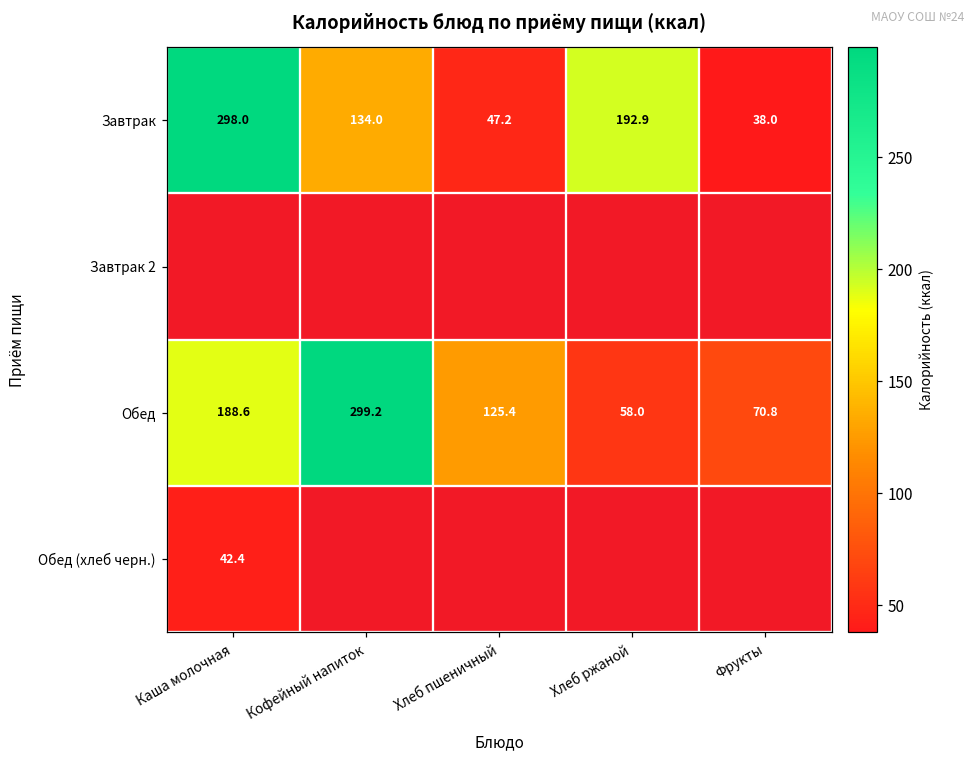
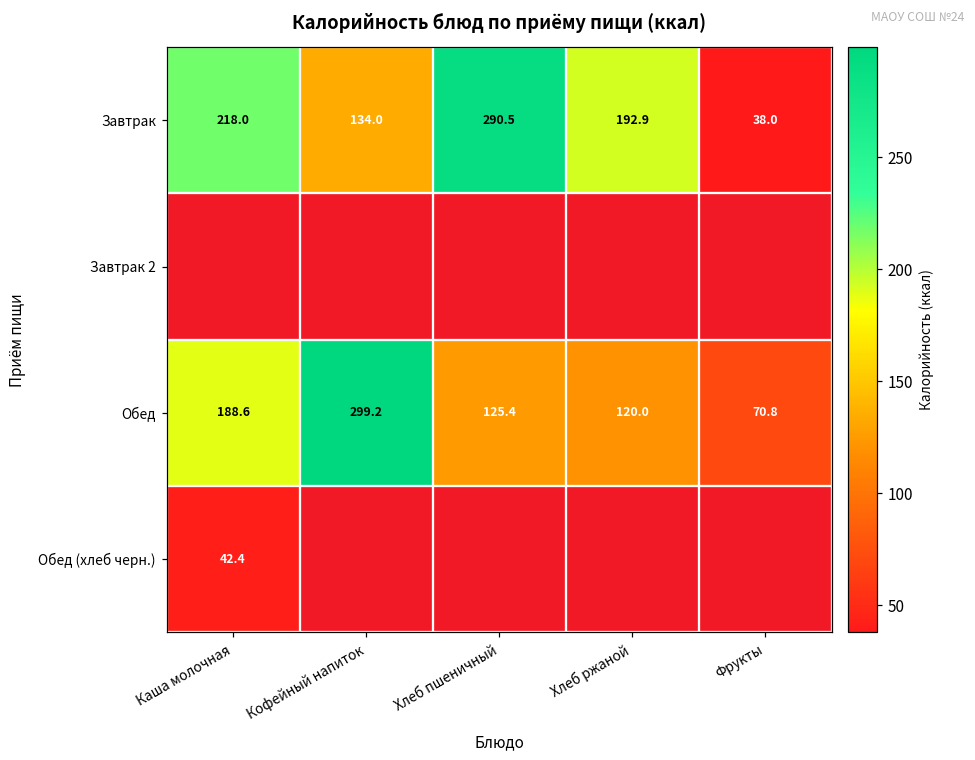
Завтрак, Каша молочная: 298.0 -> 218.0
Завтрак, Хлеб пшеничный: 47.2 -> 290.5
Обед, Хлеб ржаной: 58.0 -> 120.0
